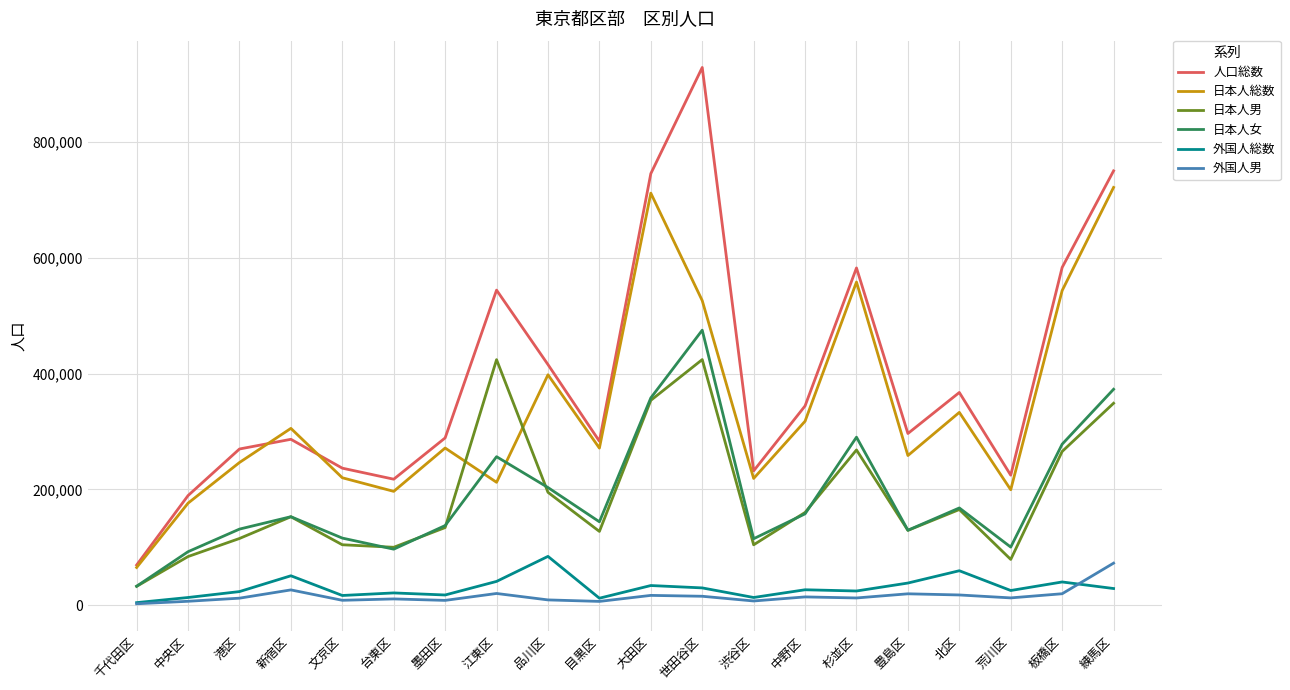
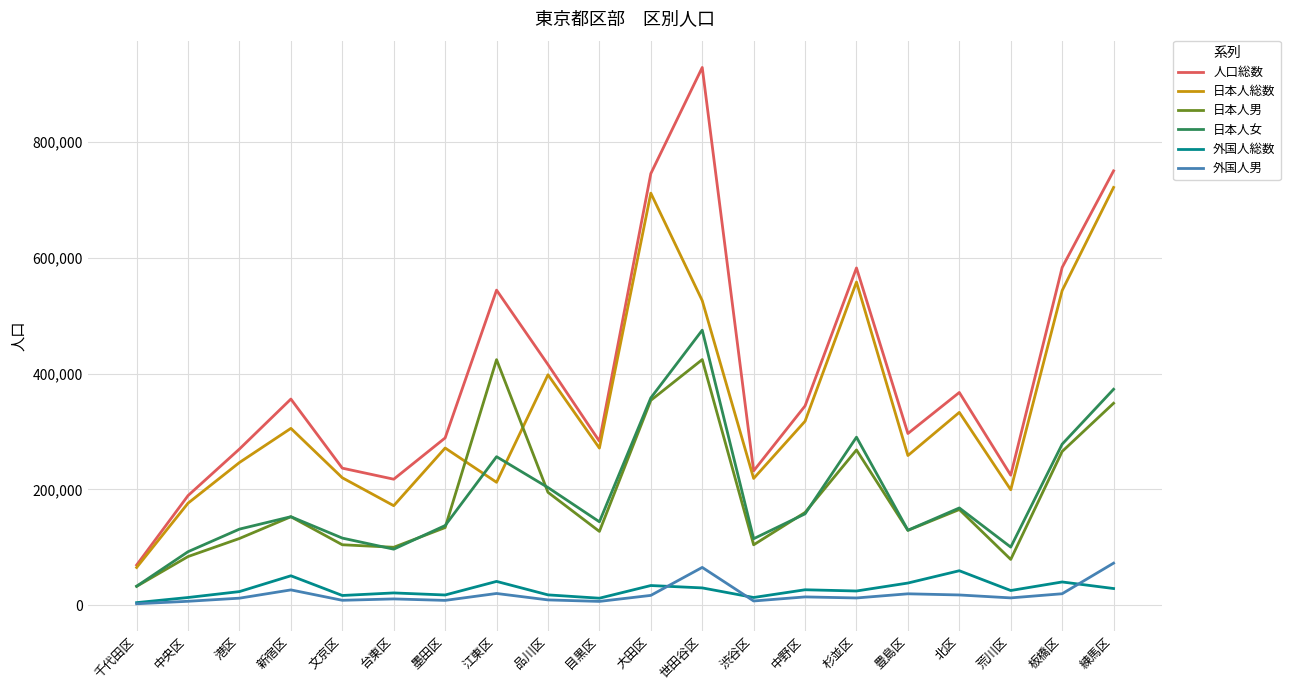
人口総数, 新宿区: 290,000 -> 360,000
日本人総数, 台東区: 200,000 -> 170,000
外国人総数, 品川区: 80,000 -> 20,000
外国人男, 世田谷区: 20,000 -> 70,000
